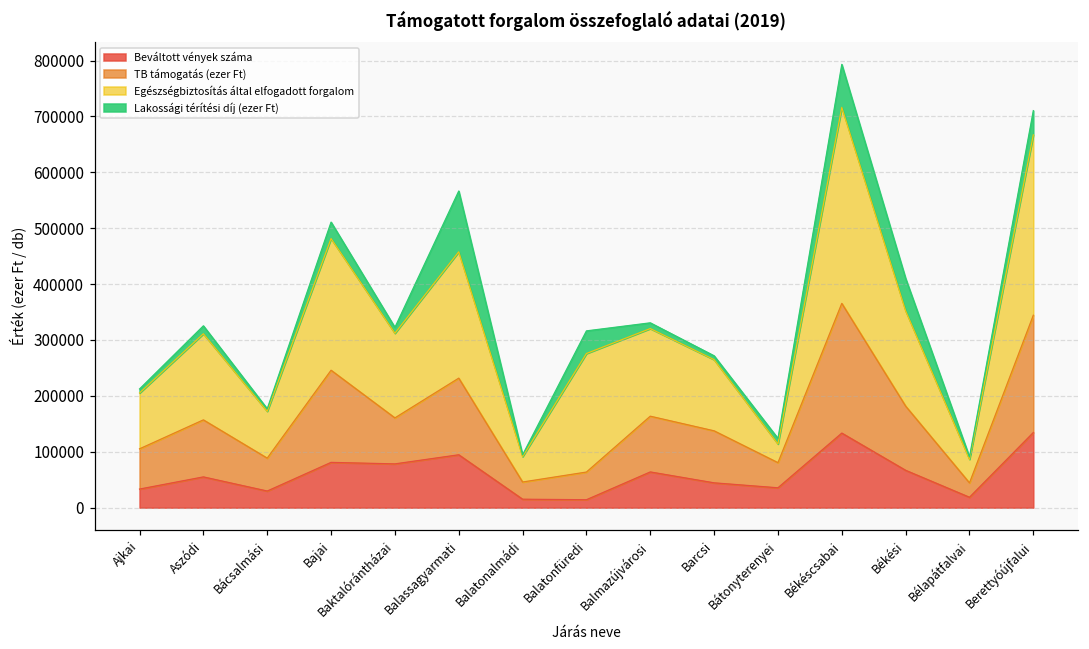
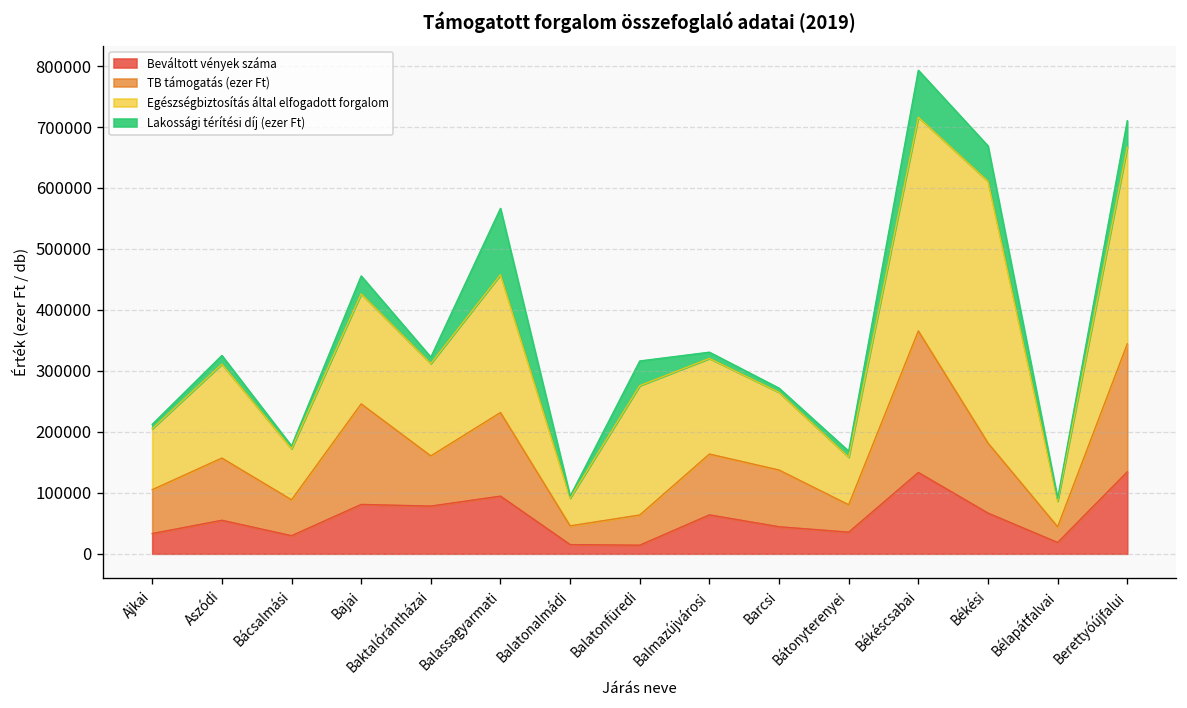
Egészségbiztosítás által elfogadott forgalom, Bajai: 240000 -> 180000
Egészségbiztosítás által elfogadott forgalom, Bátonyterenyei: 30000 -> 80000
Egészségbiztosítás által elfogadott forgalom, Békési: 170000 -> 430000
